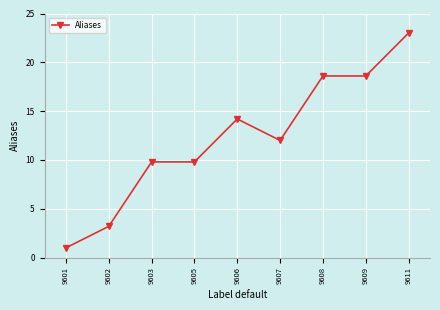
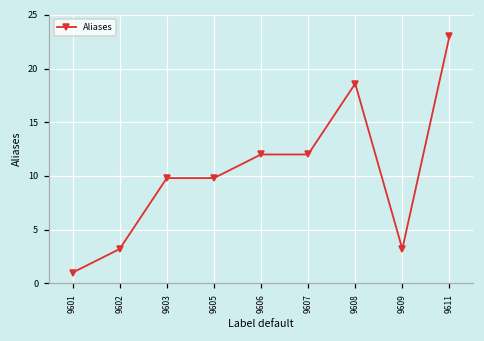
9606: 14 -> 12
9609: 19 -> 3
